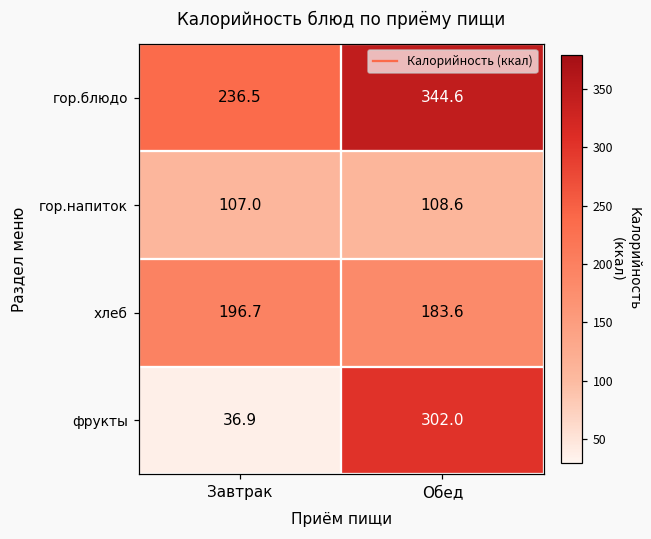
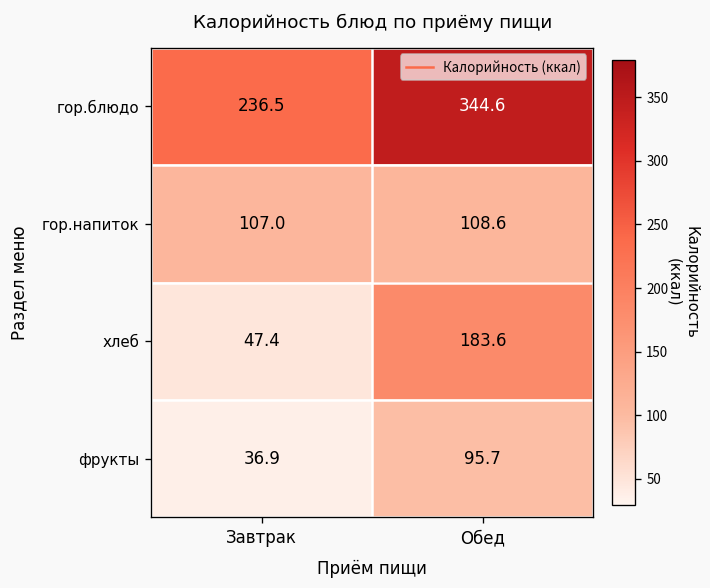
хлеб, Завтрак: 196.7 -> 47.4
фрукты, Обед: 302.0 -> 95.7
